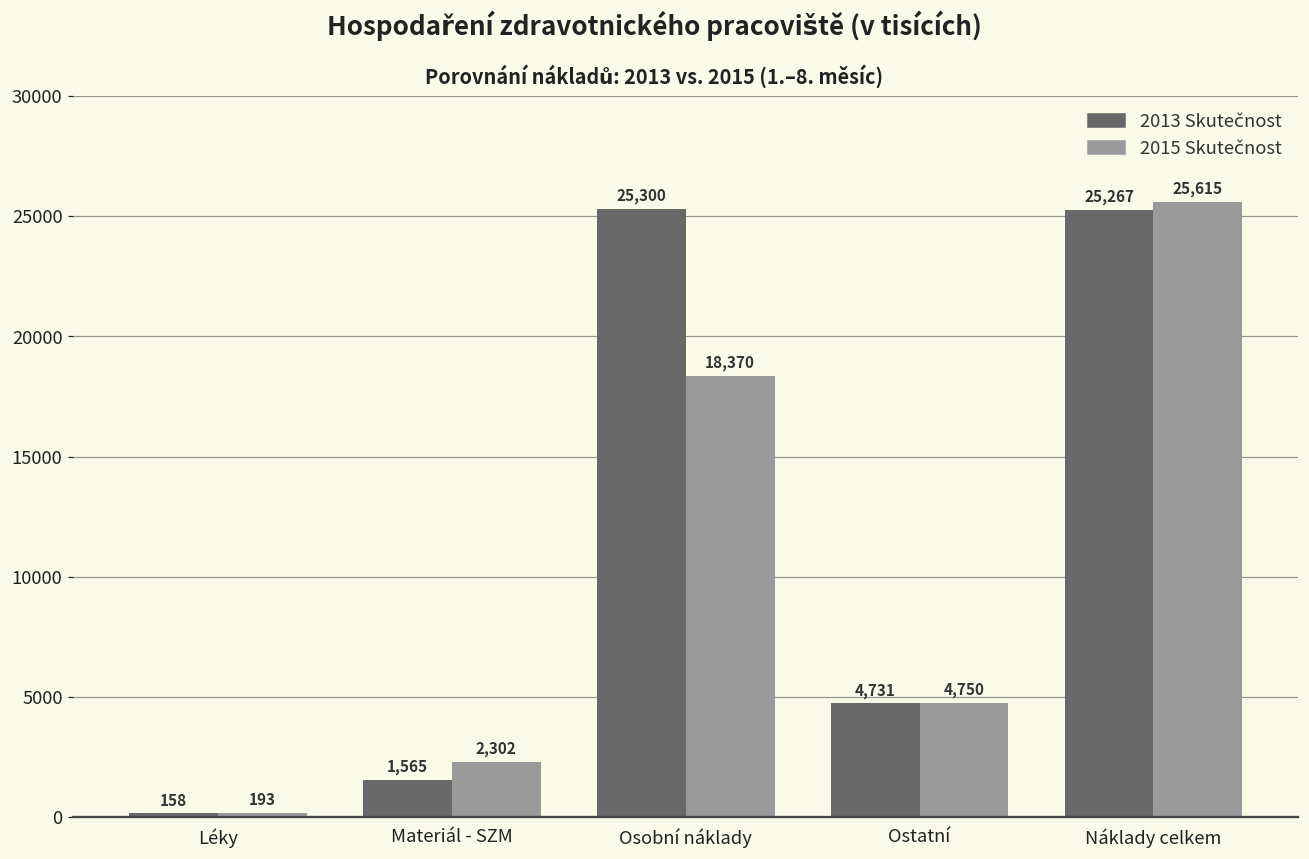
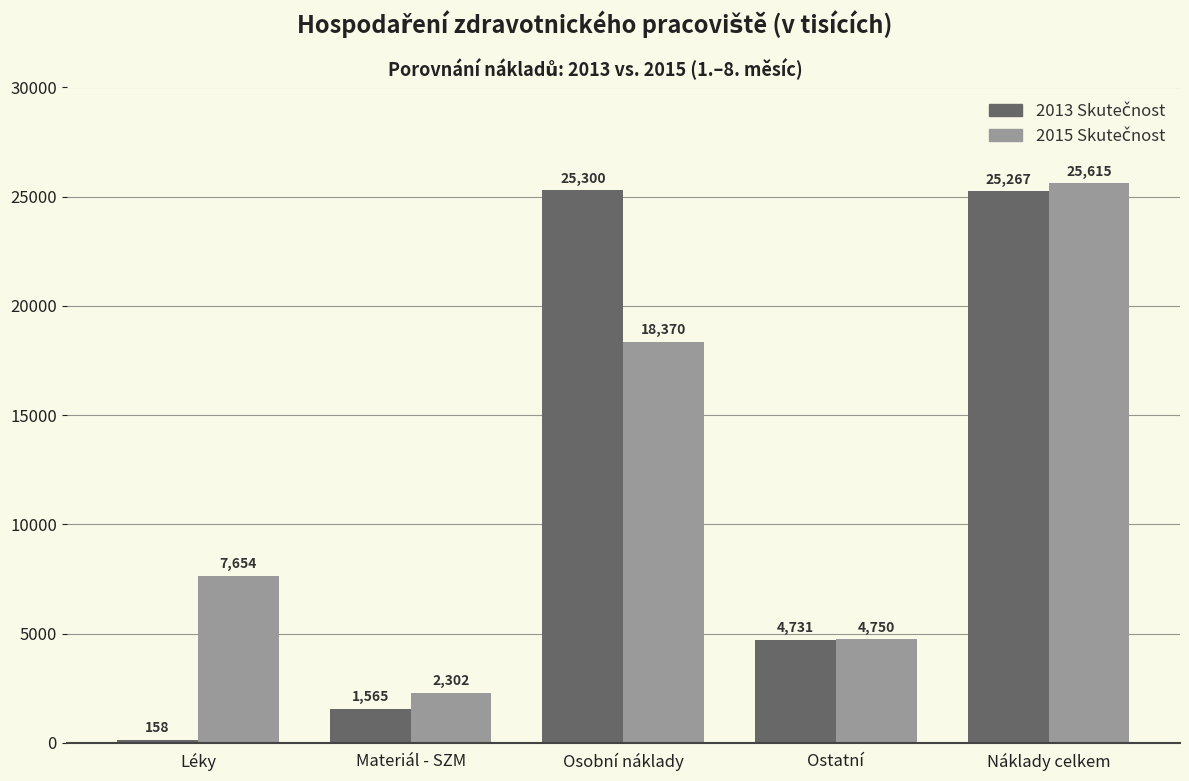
2015 Skutečnost, Léky: 193 -> 7,654
